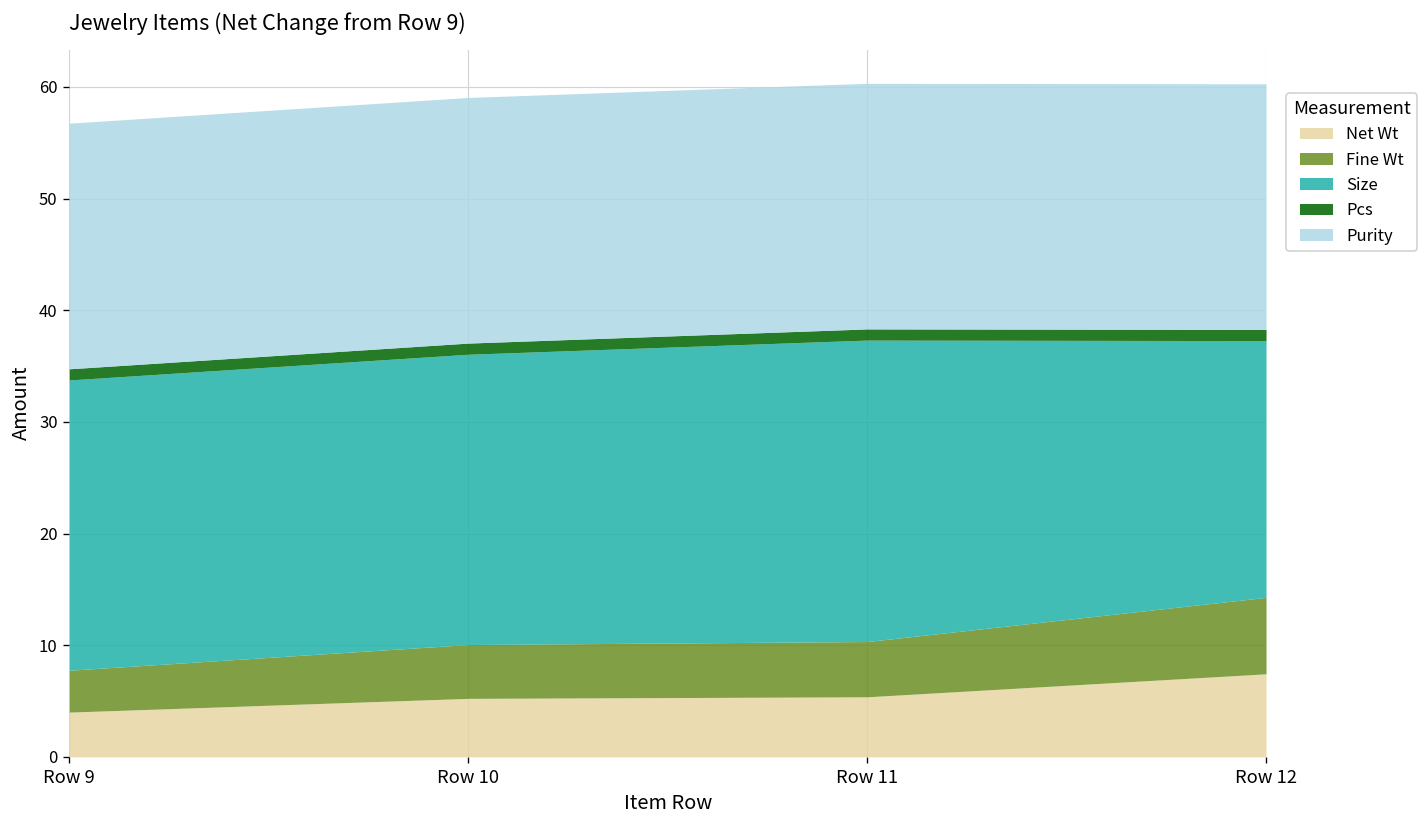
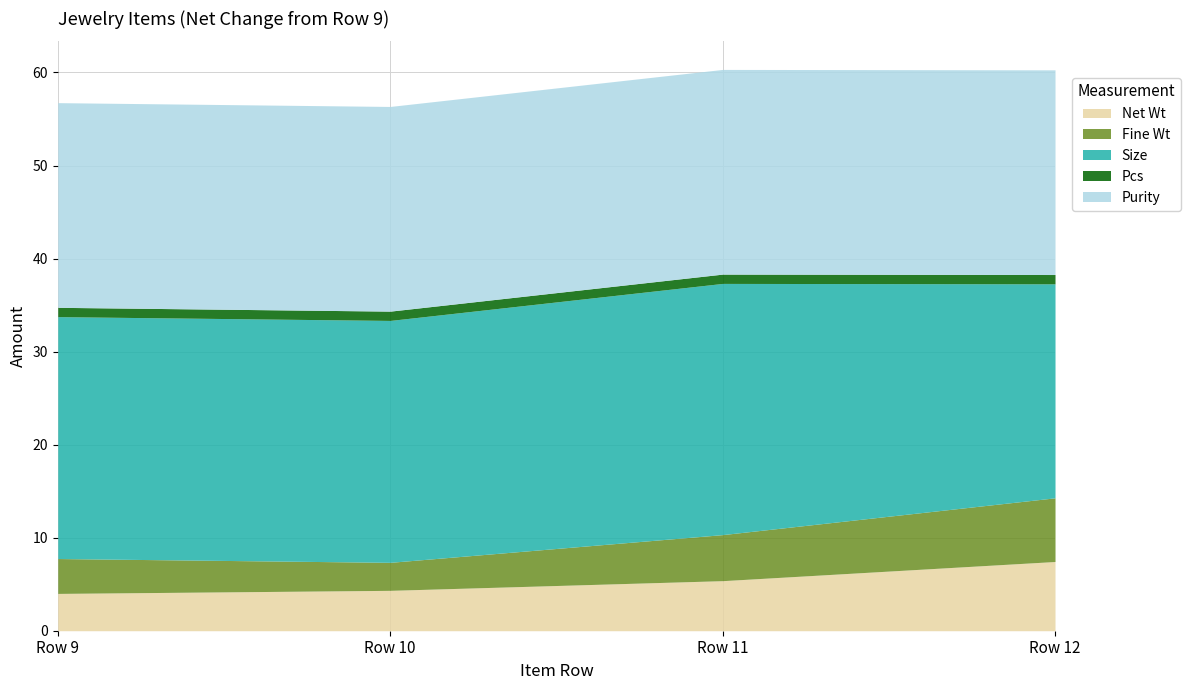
Net Wt, Row 10: 5 -> 4
Fine Wt, Row 10: 5 -> 3
